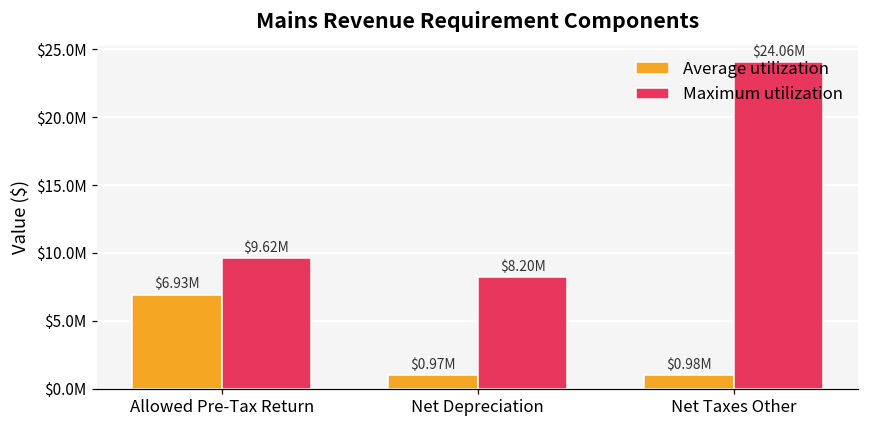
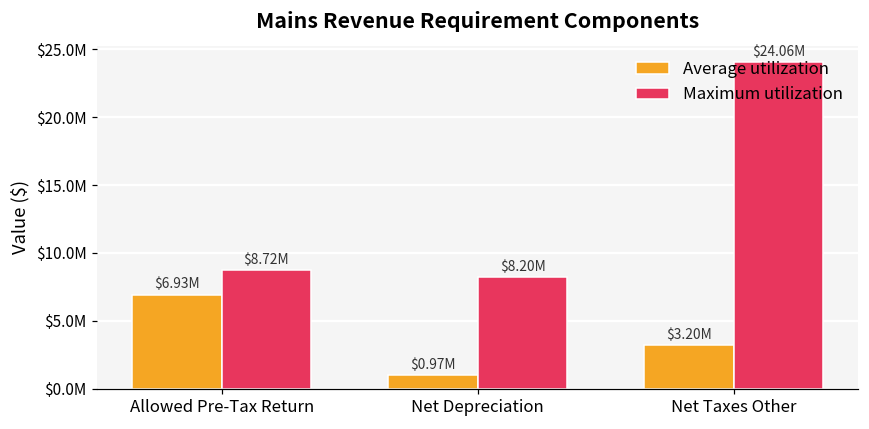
Maximum utilization, Allowed Pre-Tax Return: $9.62M -> $8.72M
Average utilization, Net Taxes Other: $0.98M -> $3.20M
